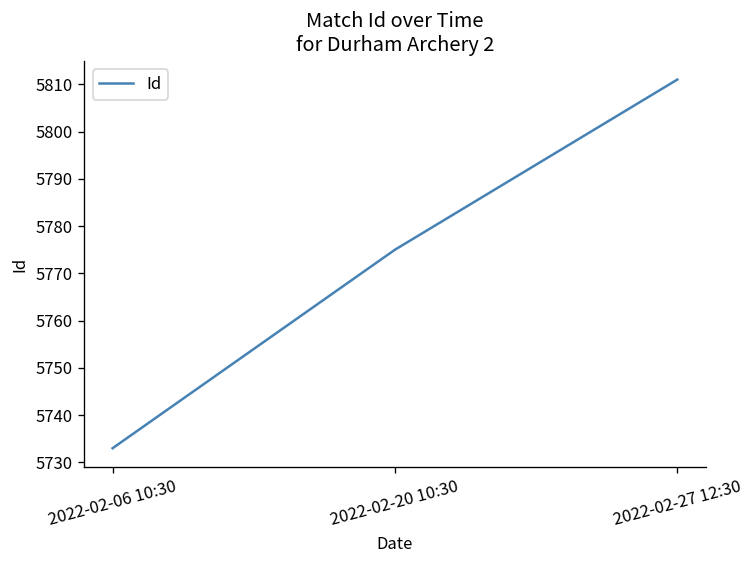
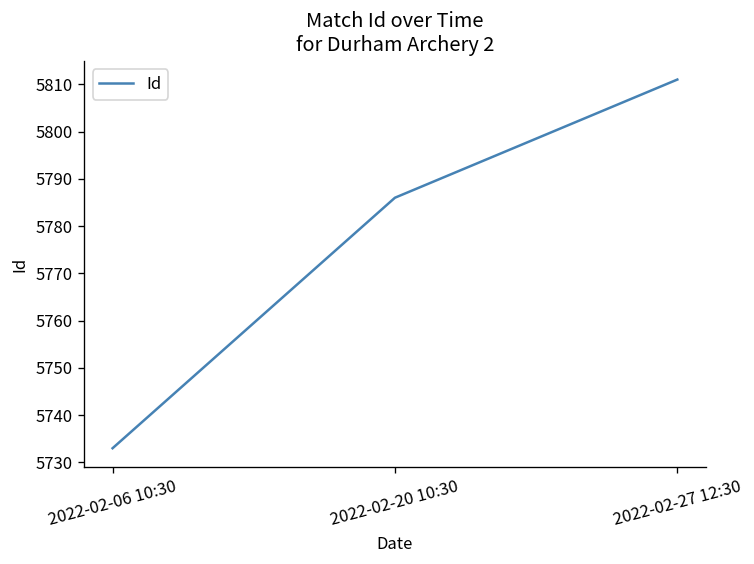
2022-02-20 10:30: 5775 -> 5786
